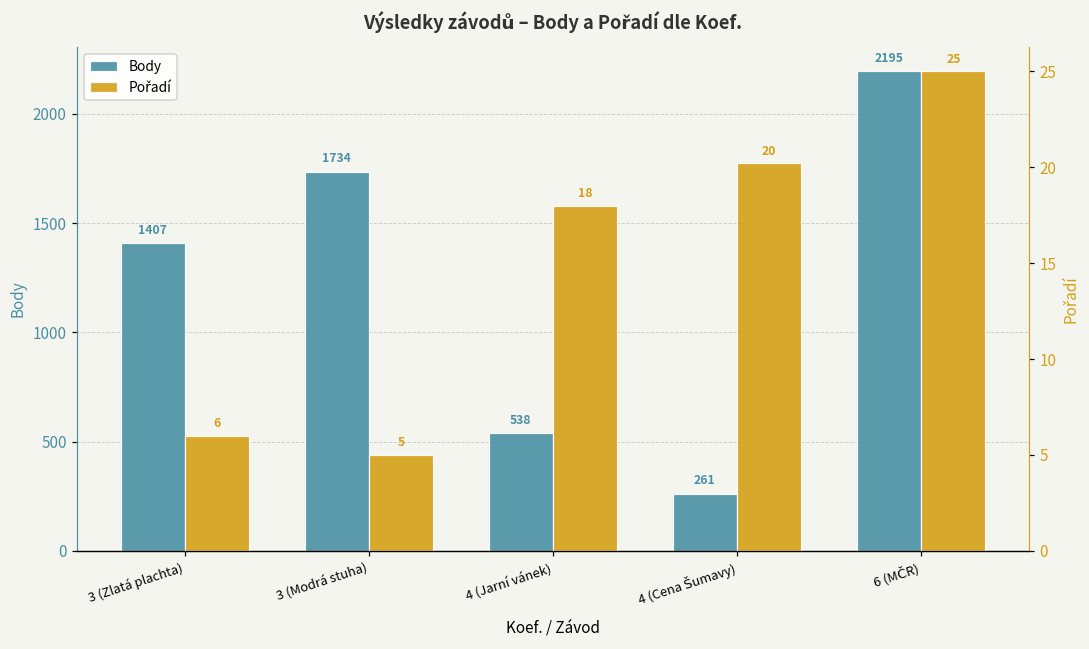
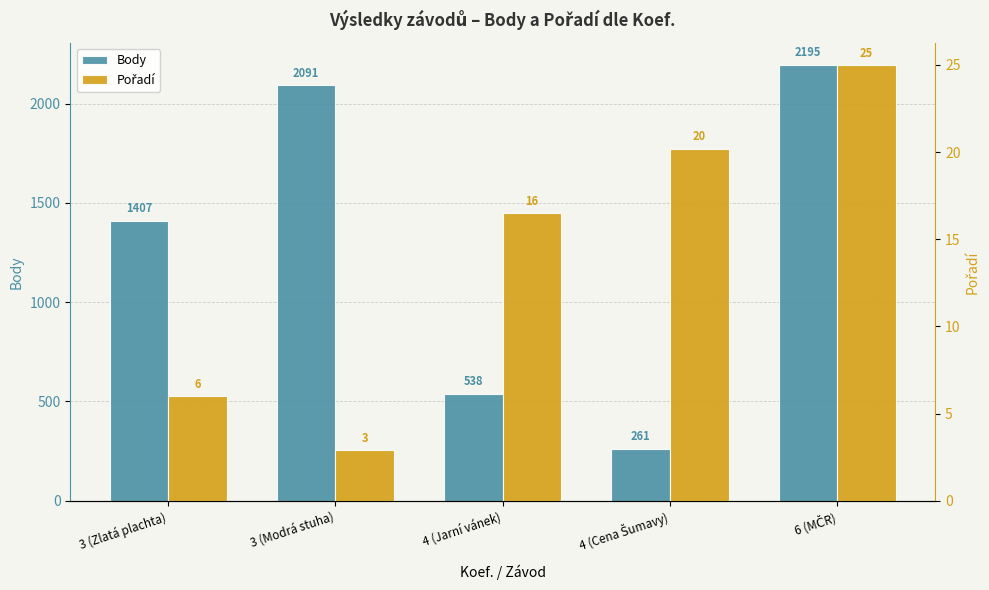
Body, 3 (Modrá stuha): 1734 -> 2091
Pořadí, 3 (Modrá stuha): 5 -> 3
Pořadí, 4 (Jarní vánek): 18 -> 16
